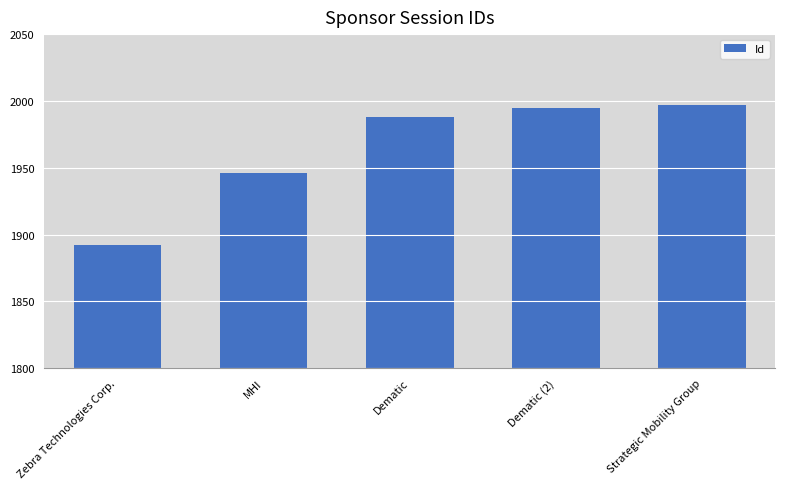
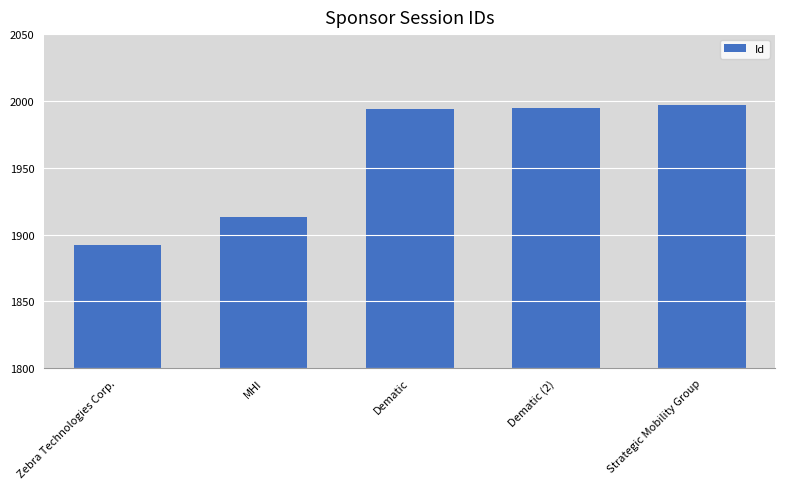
MHI: 1946 -> 1913
Dematic: 1988 -> 1994
